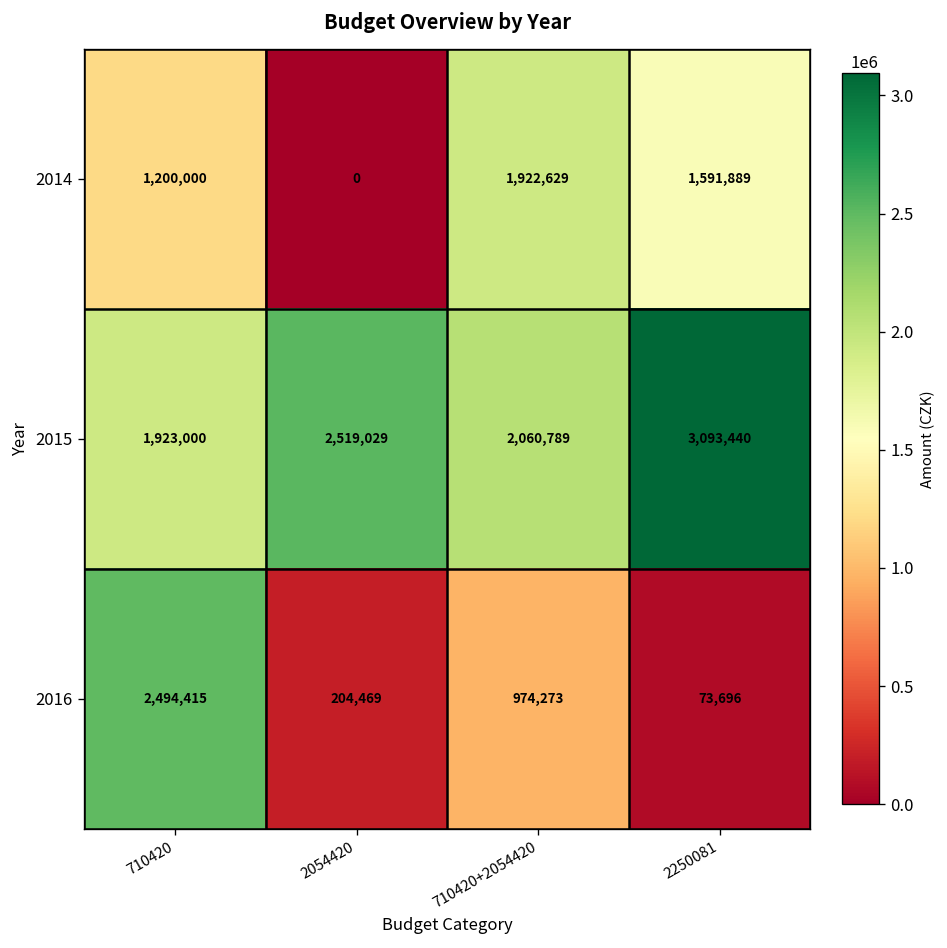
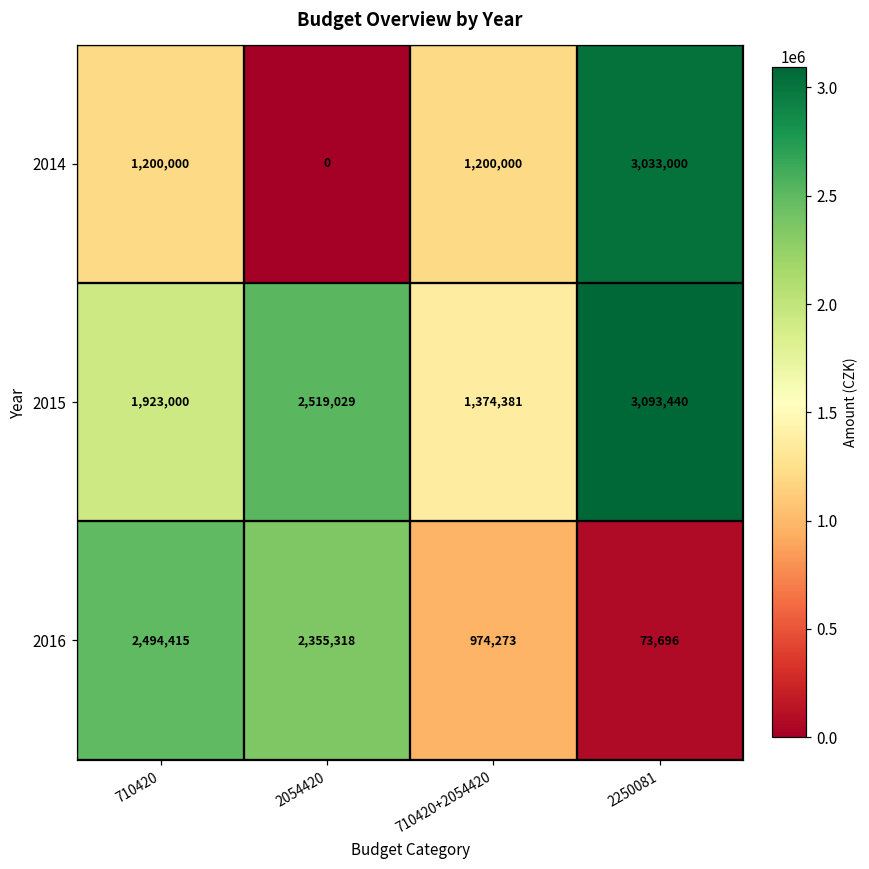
2014, 710420+2054420: 1,922,629 -> 1,200,000
2014, 2250081: 1,591,889 -> 3,033,000
2015, 710420+2054420: 2,060,789 -> 1,374,381
2016, 2054420: 204,469 -> 2,355,318
